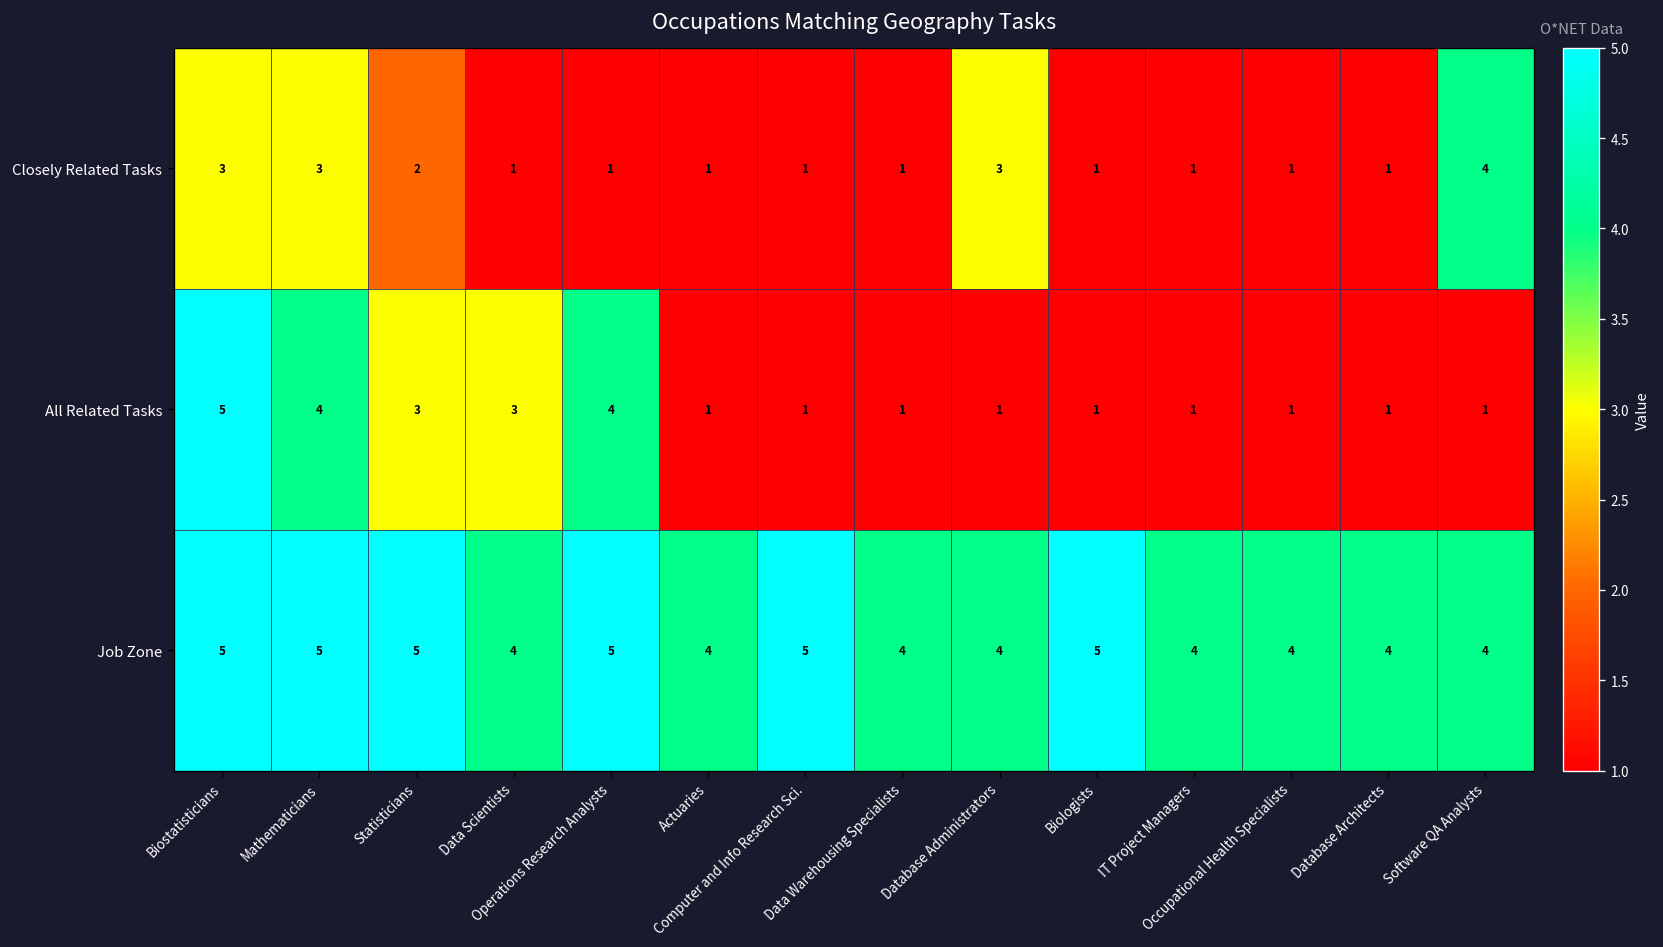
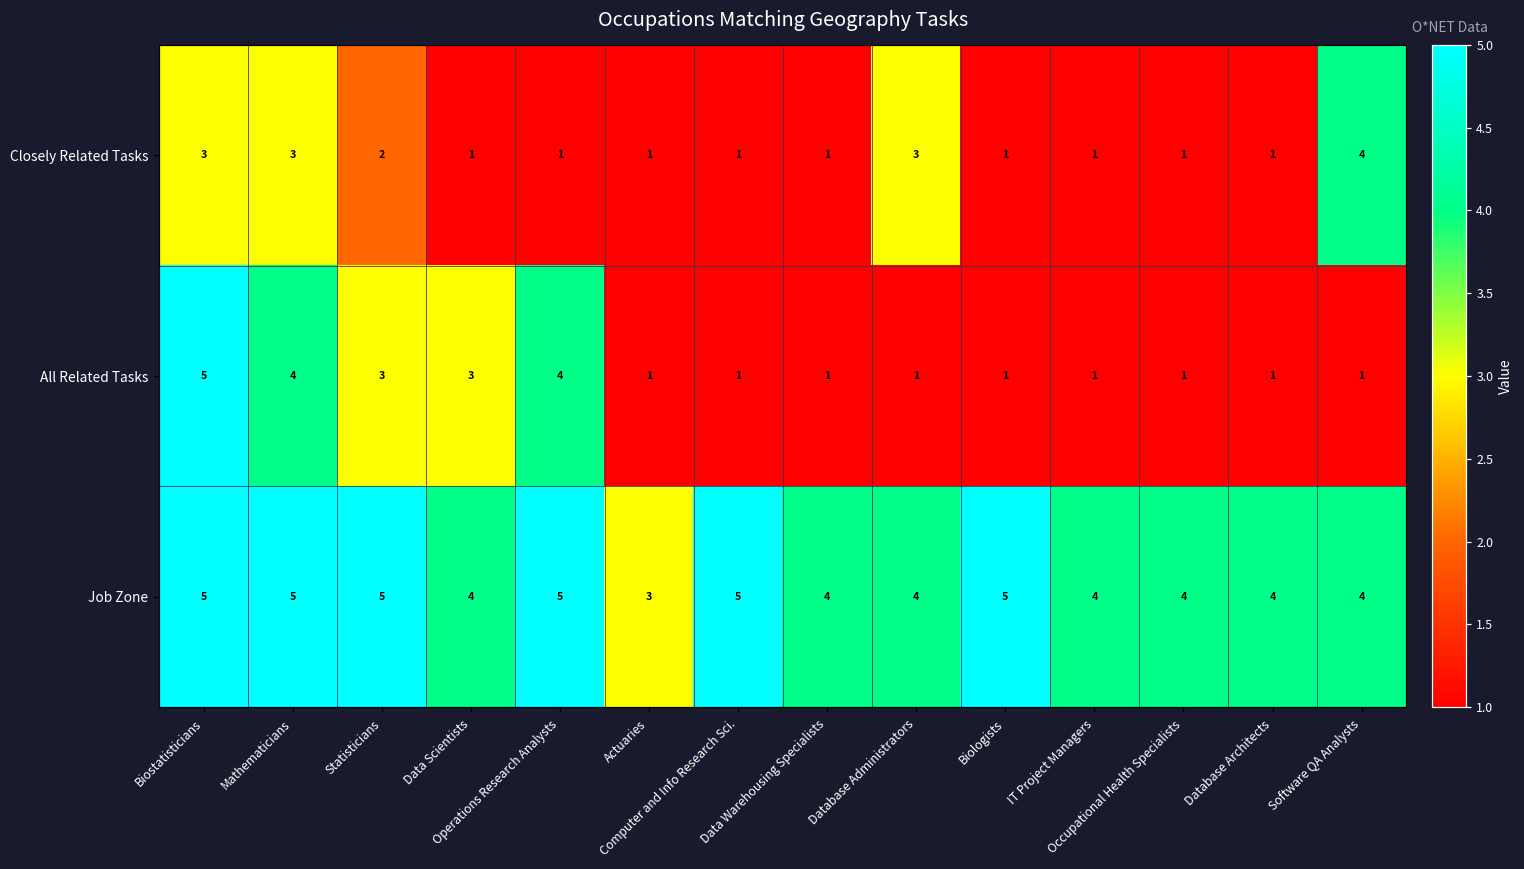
Job Zone, Actuaries: 4 -> 3
